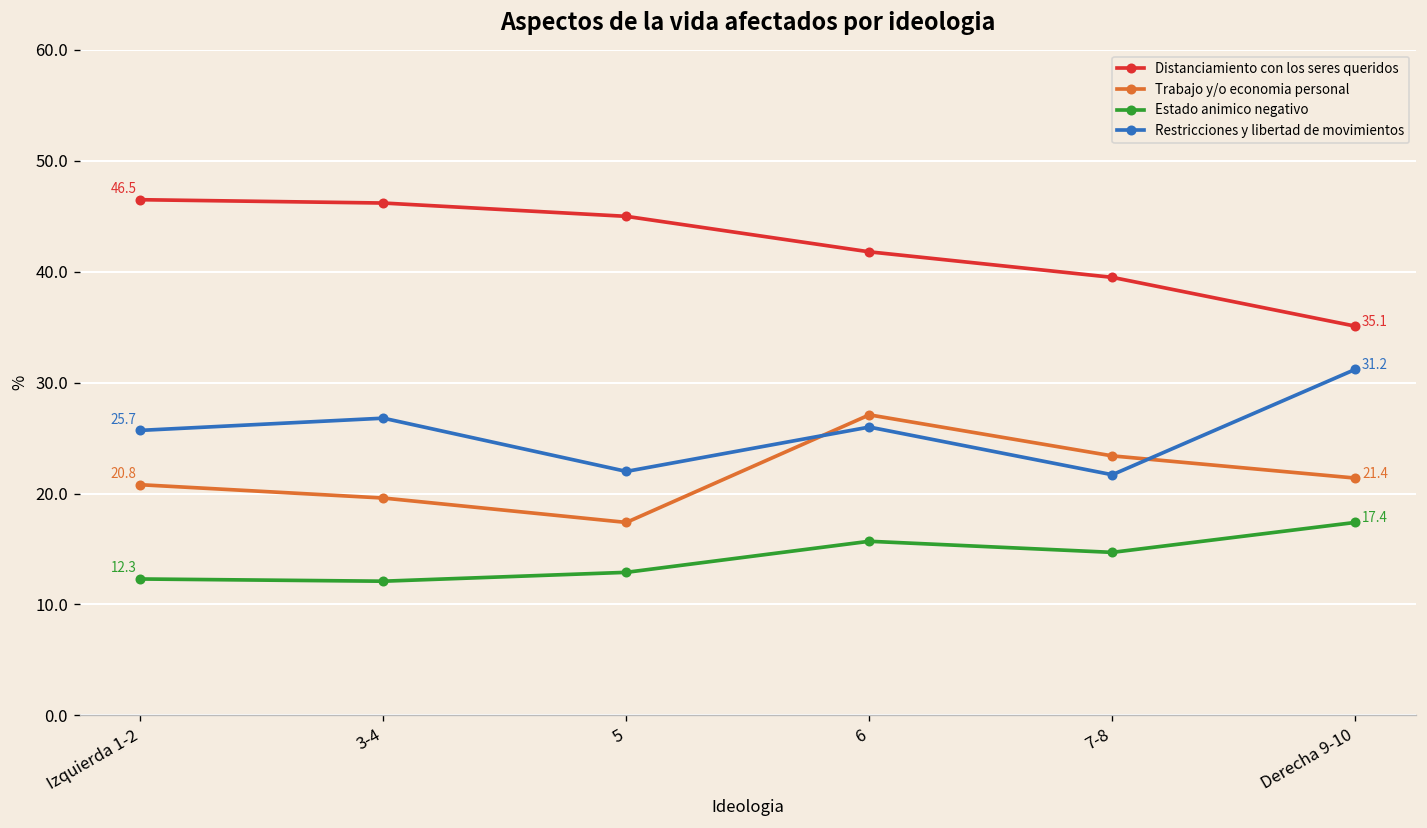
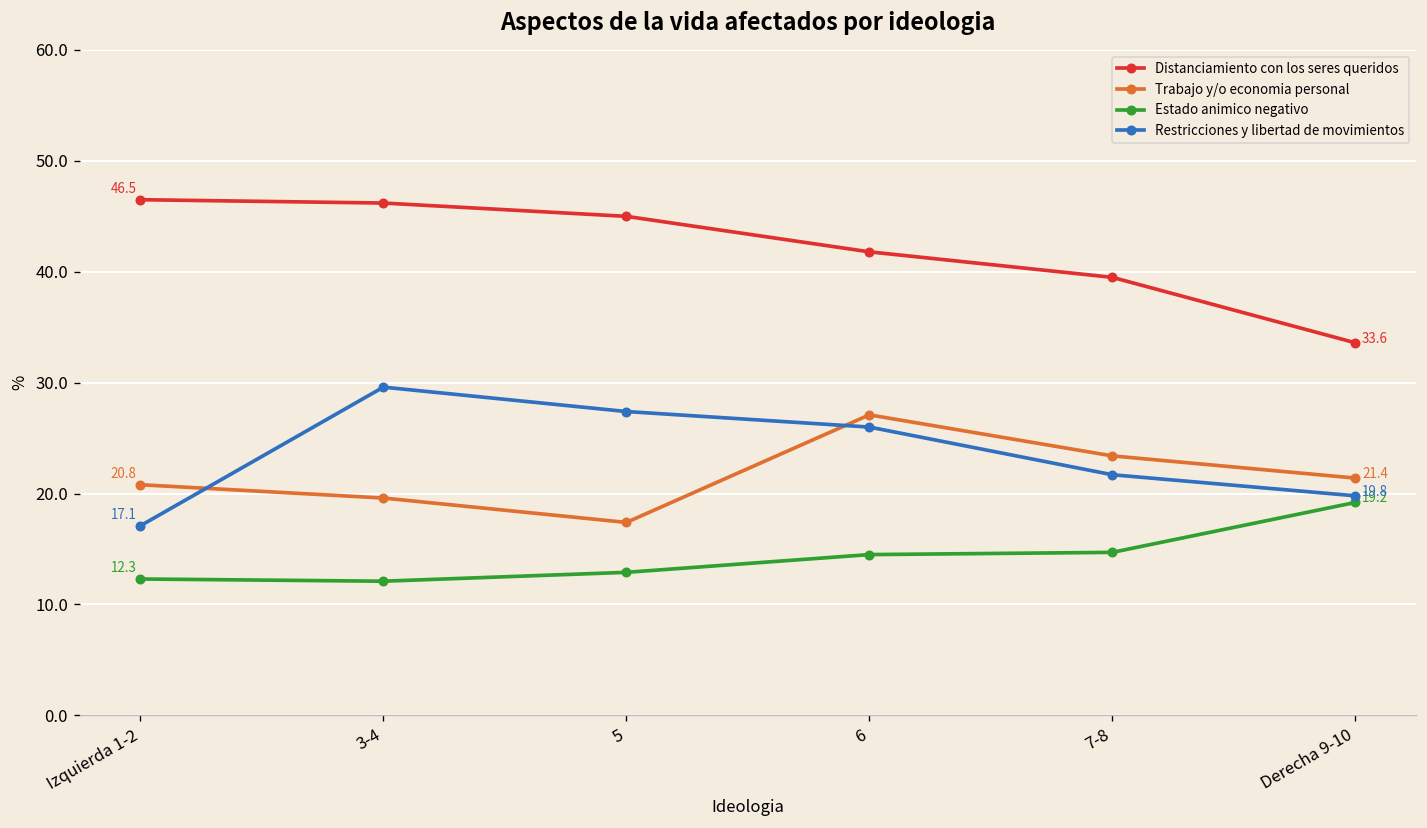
Restricciones y libertad de movimientos, Izquierda 1-2: 25.7 -> 17.1
Restricciones y libertad de movimientos, 3-4: 27 -> 30
Restricciones y libertad de movimientos, 5: 22 -> 27
Estado animico negativo, 6: 16 -> 15
Distanciamiento con los seres queridos, Derecha 9-10: 35.1 -> 33.6
Estado animico negativo, Derecha 9-10: 17.4 -> 19.2
Restricciones y libertad de movimientos, Derecha 9-10: 31.2 -> 19.8
